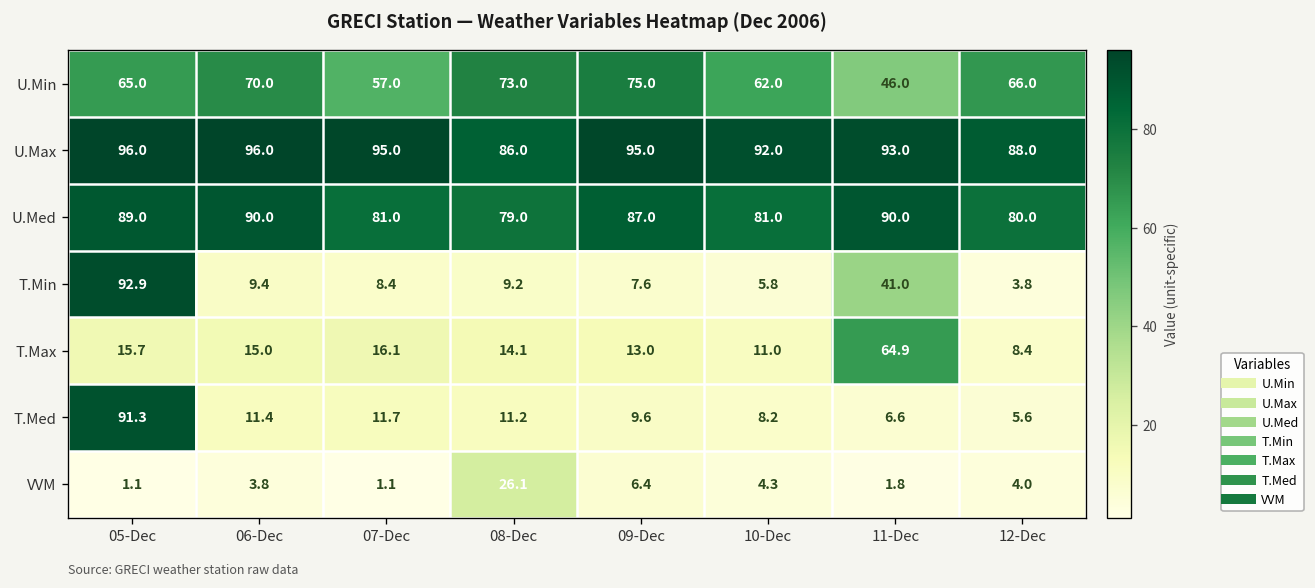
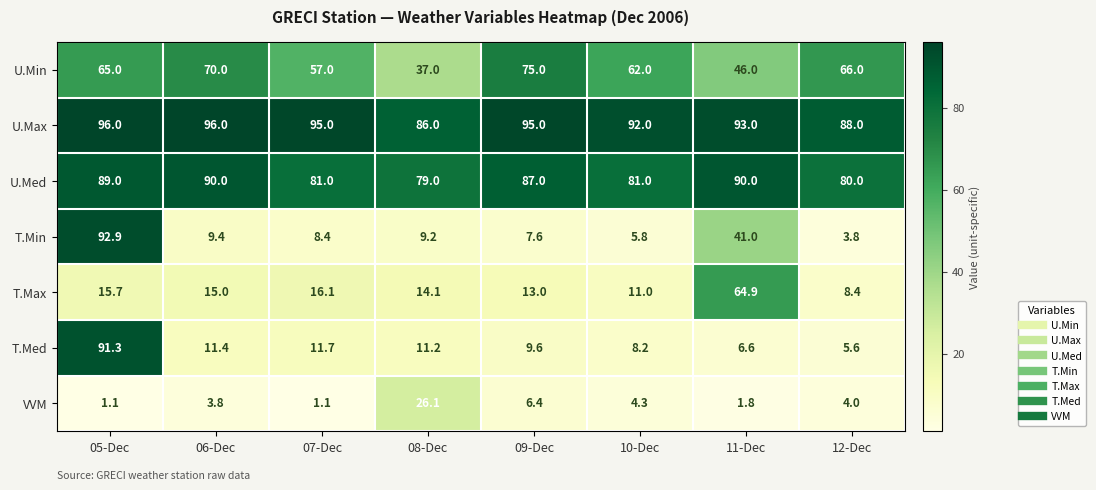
U.Min, 08-Dec: 73.0 -> 37.0
